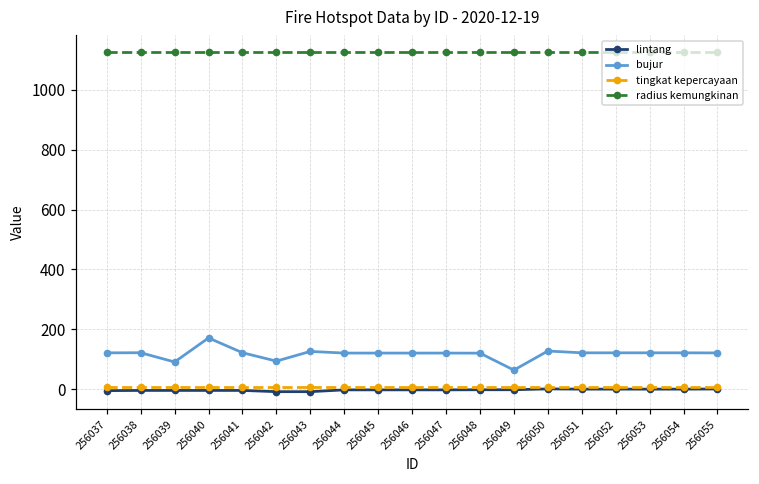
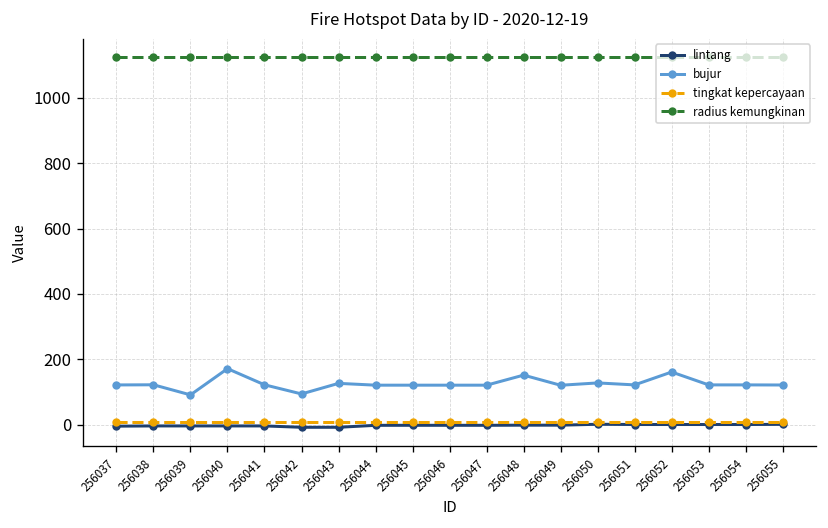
bujur, 256048: 120 -> 150
bujur, 256049: 60 -> 120
bujur, 256052: 120 -> 160
